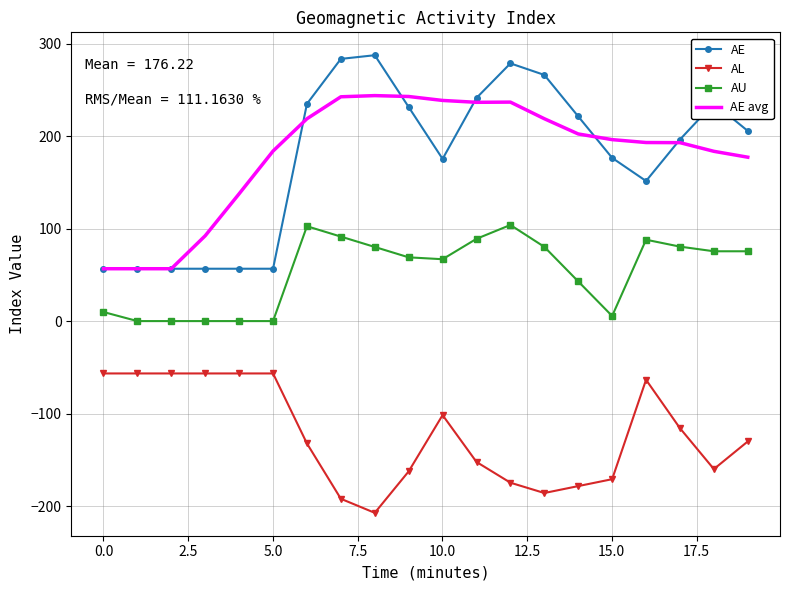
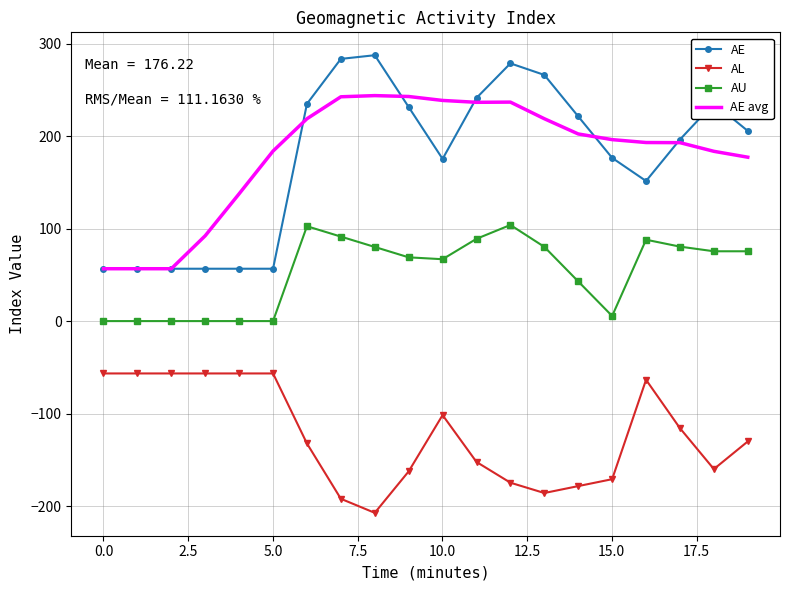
AU, 0.0: 10 -> 0
